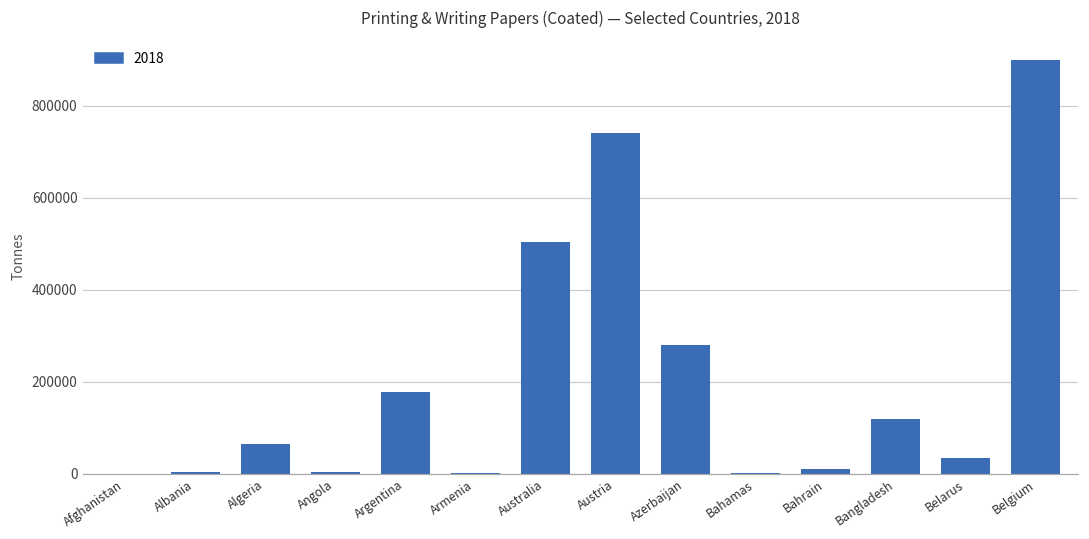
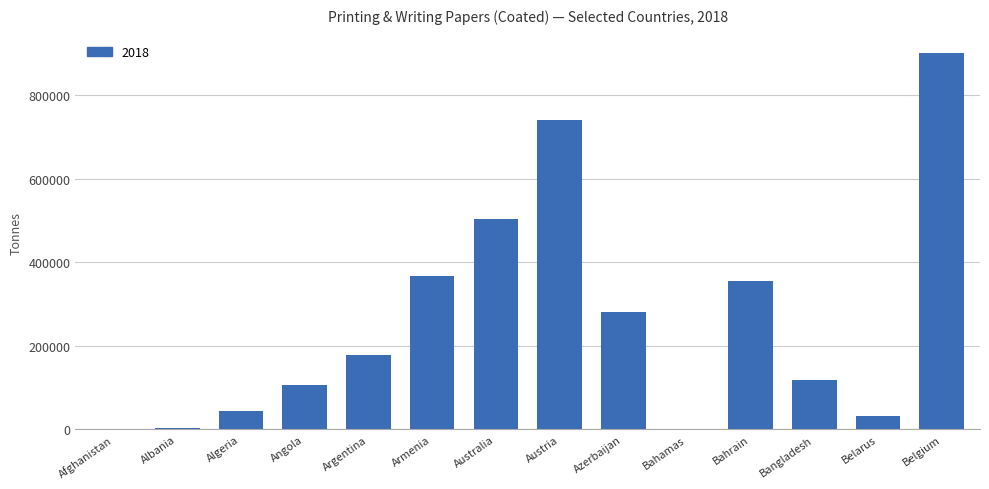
Algeria: 60000 -> 40000
Angola: 0 -> 110000
Armenia: 0 -> 370000
Bahrain: 10000 -> 360000
